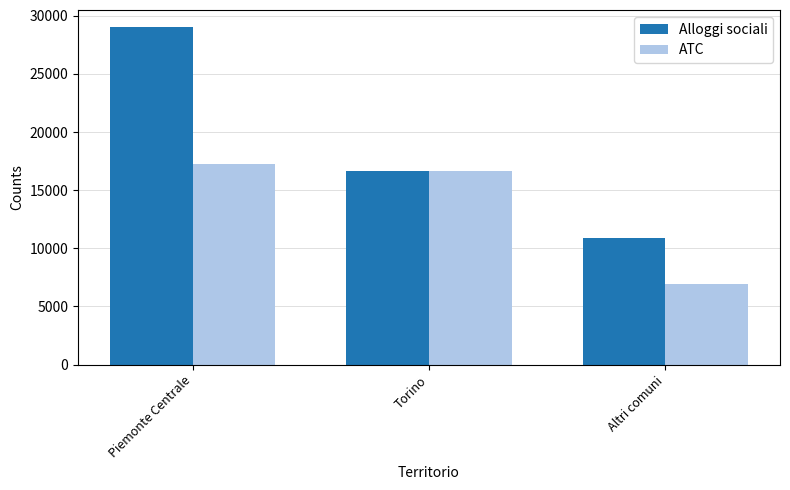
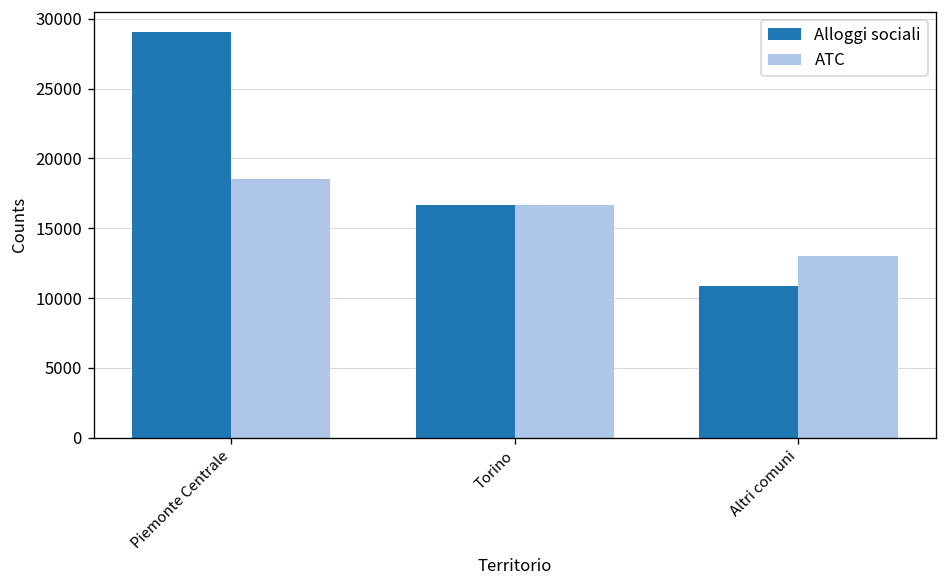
ATC, Piemonte Centrale: 17300 -> 18600
ATC, Altri comuni: 7000 -> 13000
